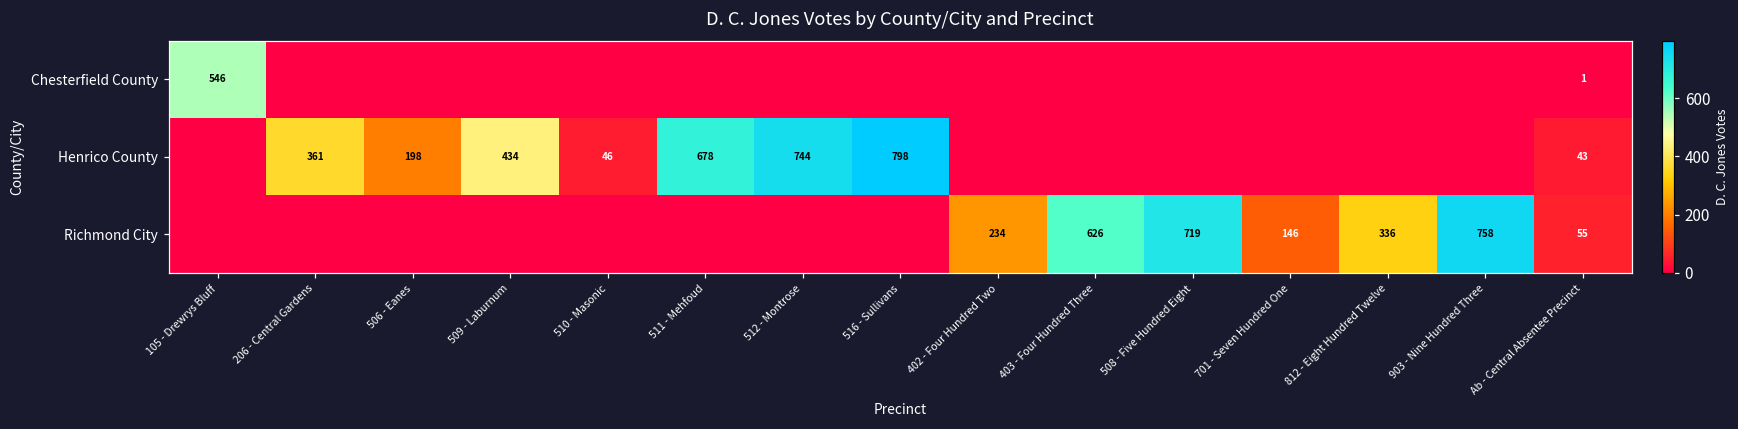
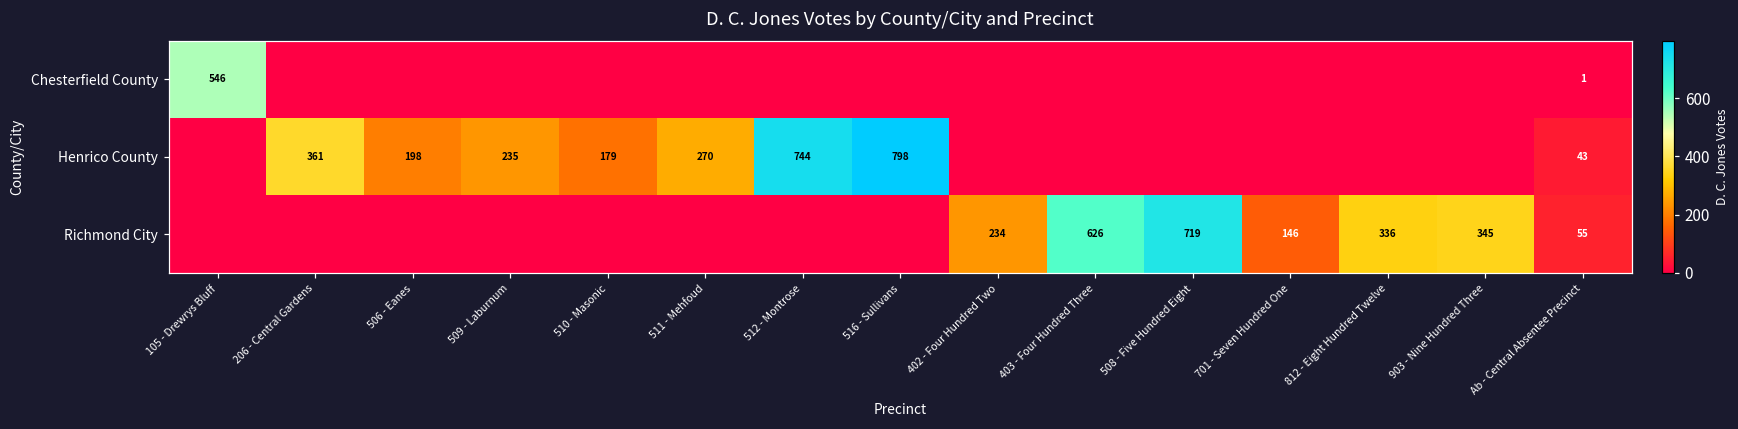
Henrico County, 509 - Laburnum: 434 -> 235
Henrico County, 510 - Masonic: 46 -> 179
Henrico County, 511 - Mehfoud: 678 -> 270
Richmond City, 903 - Nine Hundred Three: 758 -> 345
